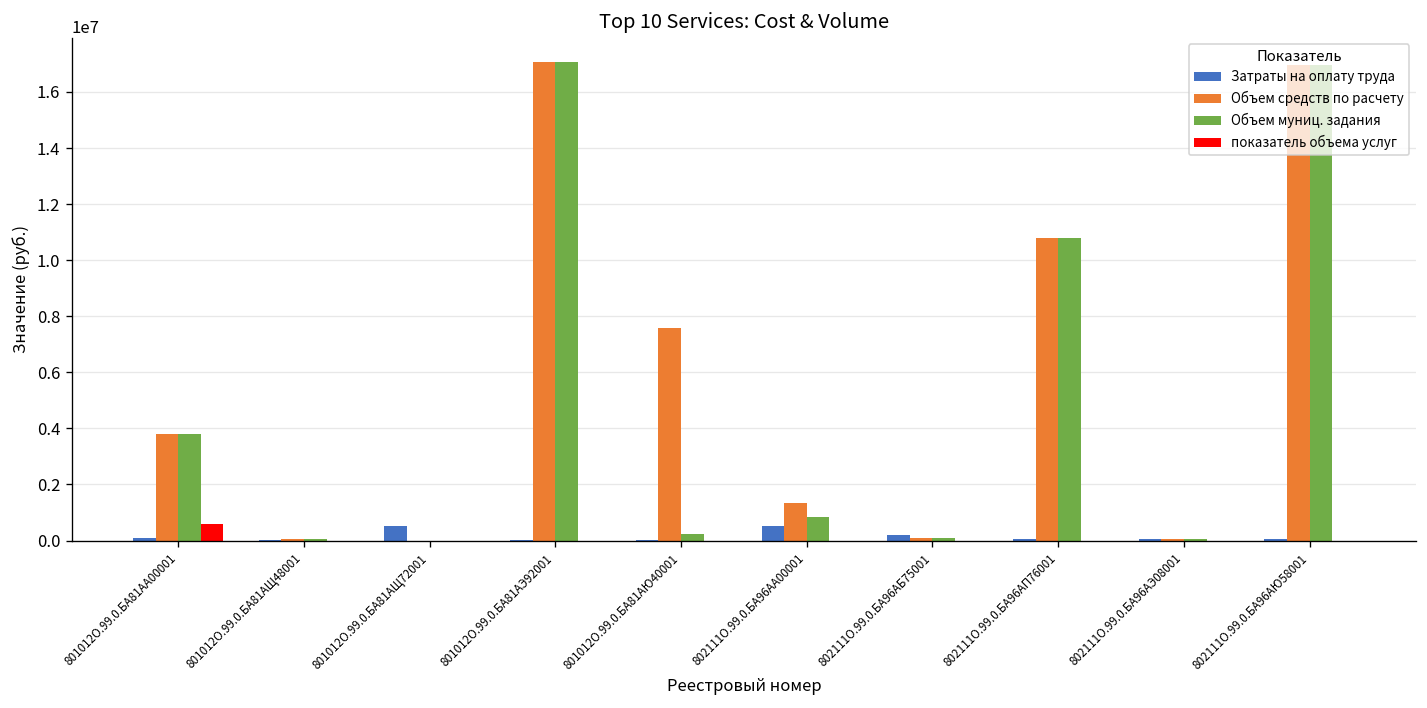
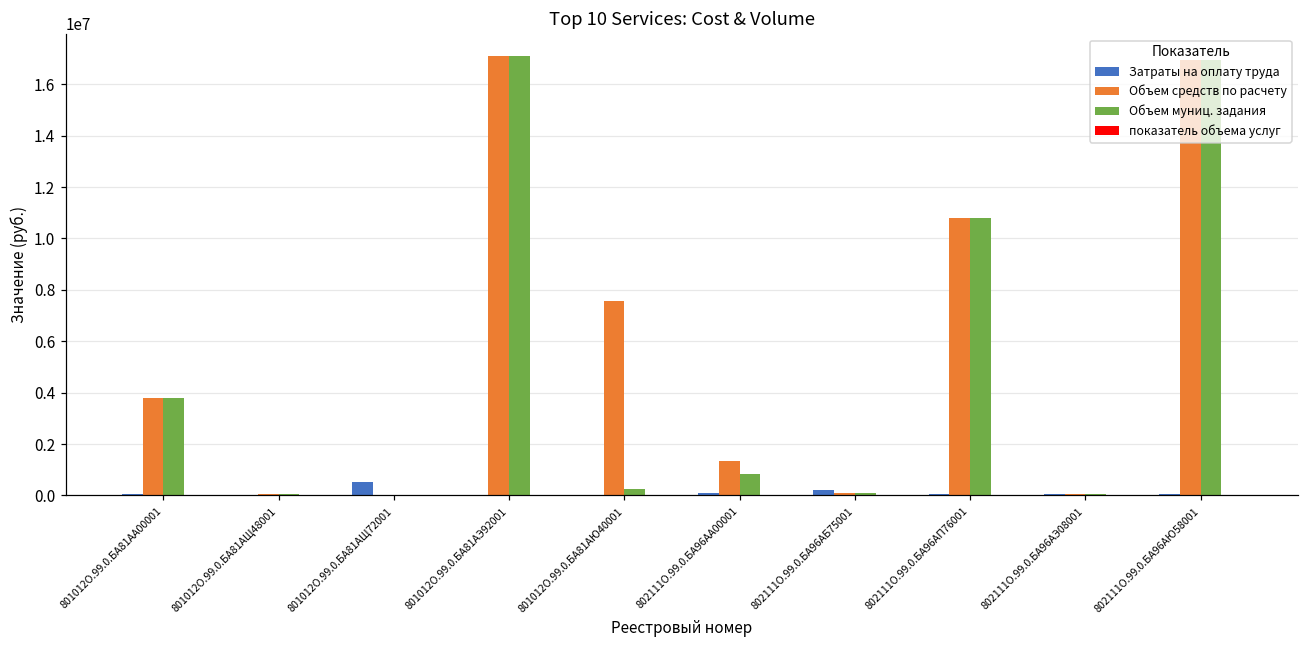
показатель объема услуг, 801012О.99.0.БА81АА00001: 600000 -> 0
Затраты на оплату труда, 802111О.99.0.БА96АА00001: 500000 -> 100000
